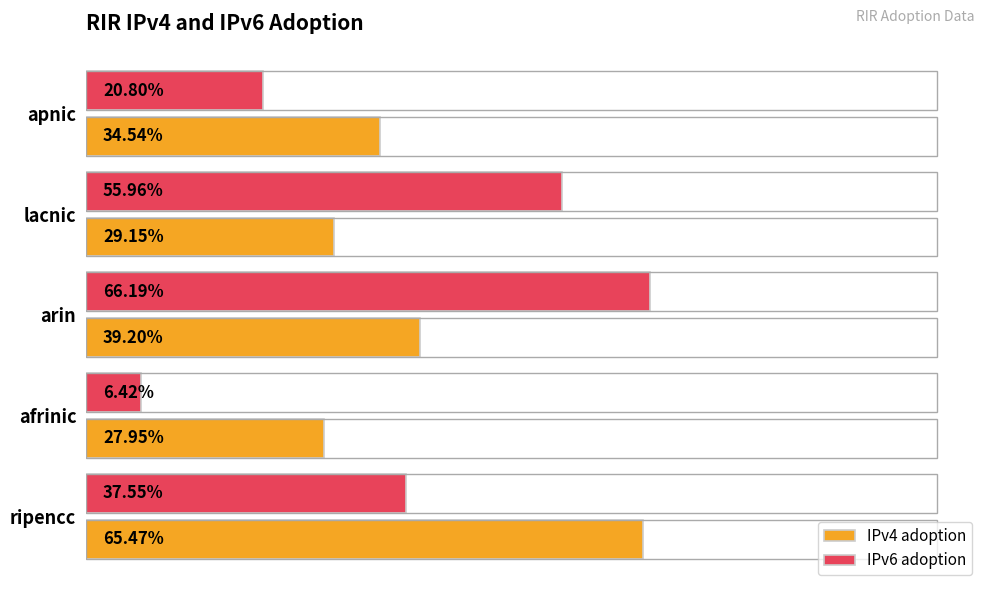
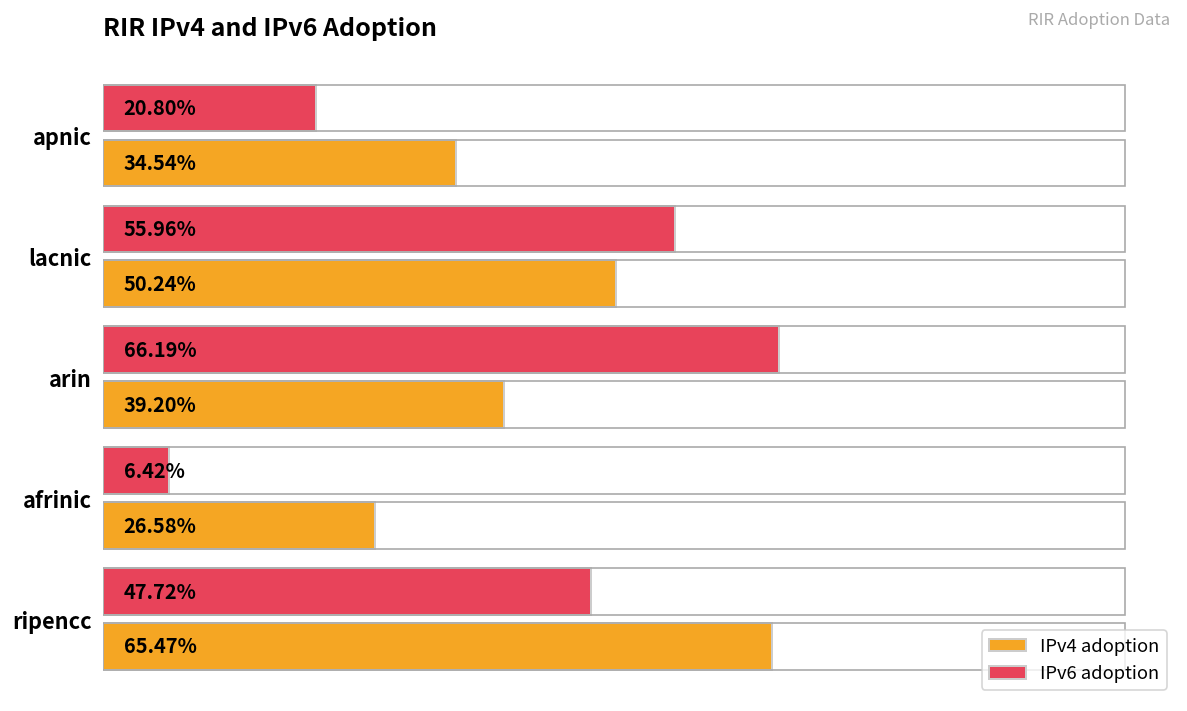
IPv4 adoption, lacnic: 29.15% -> 50.24%
IPv4 adoption, afrinic: 27.95% -> 26.58%
IPv6 adoption, ripencc: 37.55% -> 47.72%
